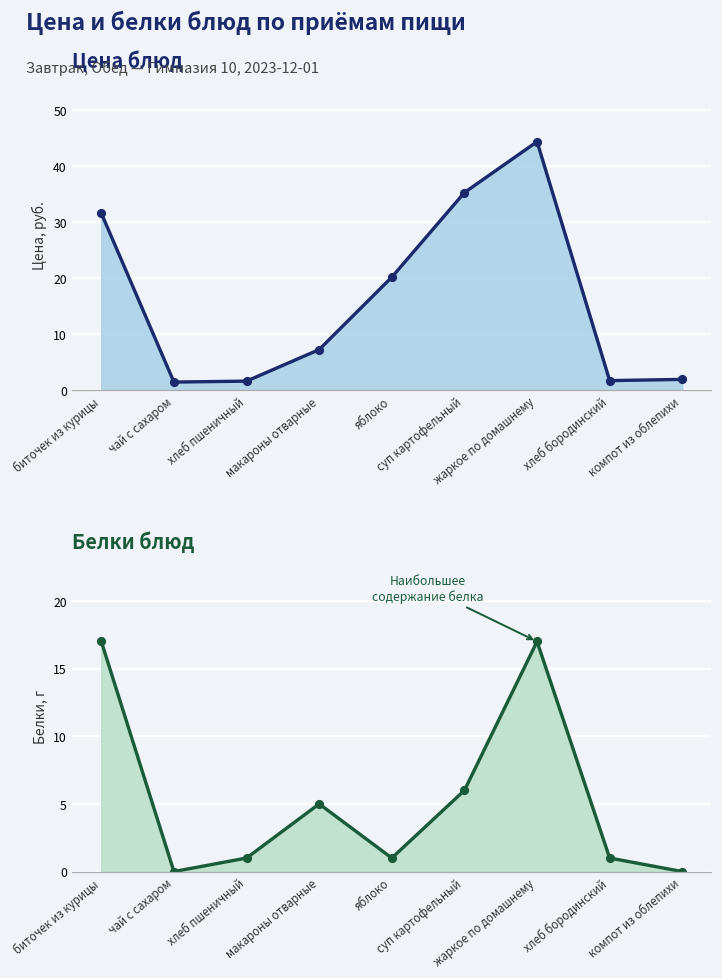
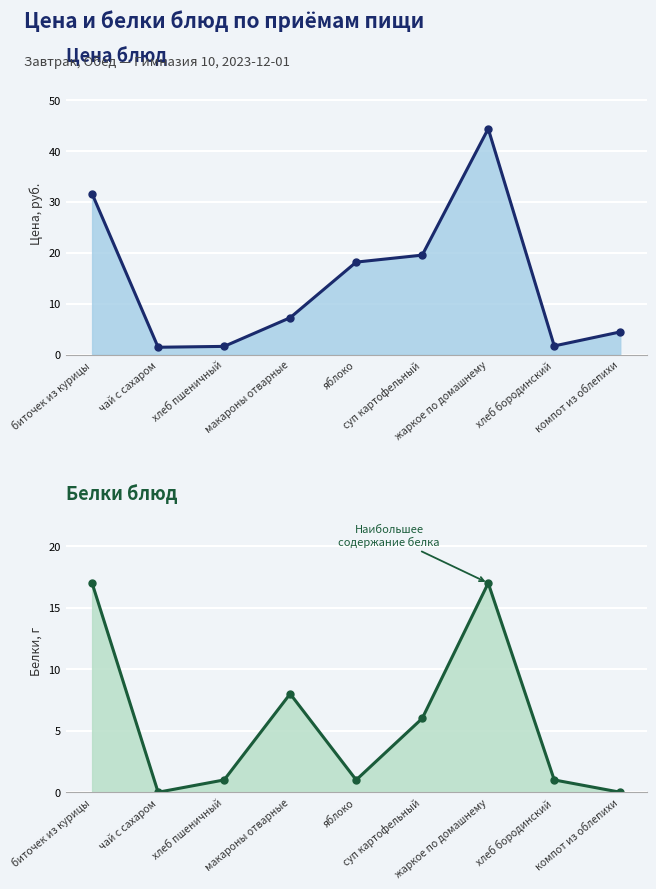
Цена блюд, яблоко: 20 -> 18
Цена блюд, суп картофельный: 35 -> 20
Цена блюд, компот из облепихи: 2 -> 4
Белки блюд, макароны отварные: 5 -> 8
